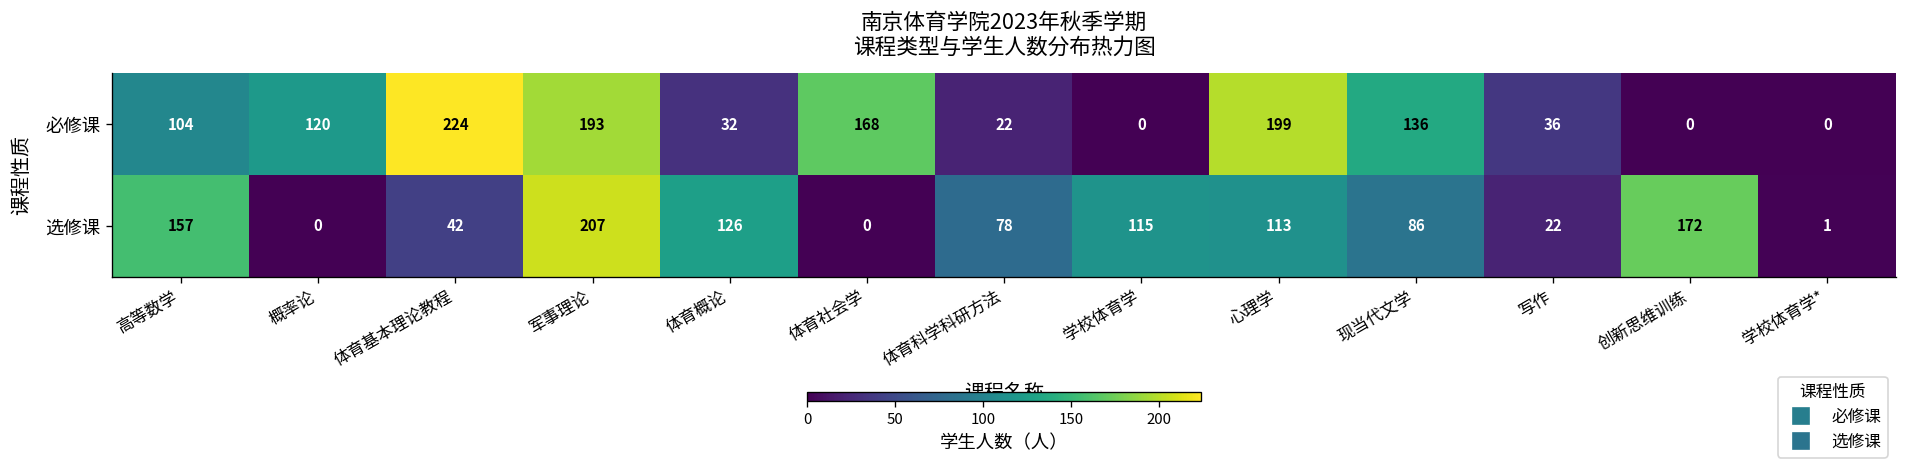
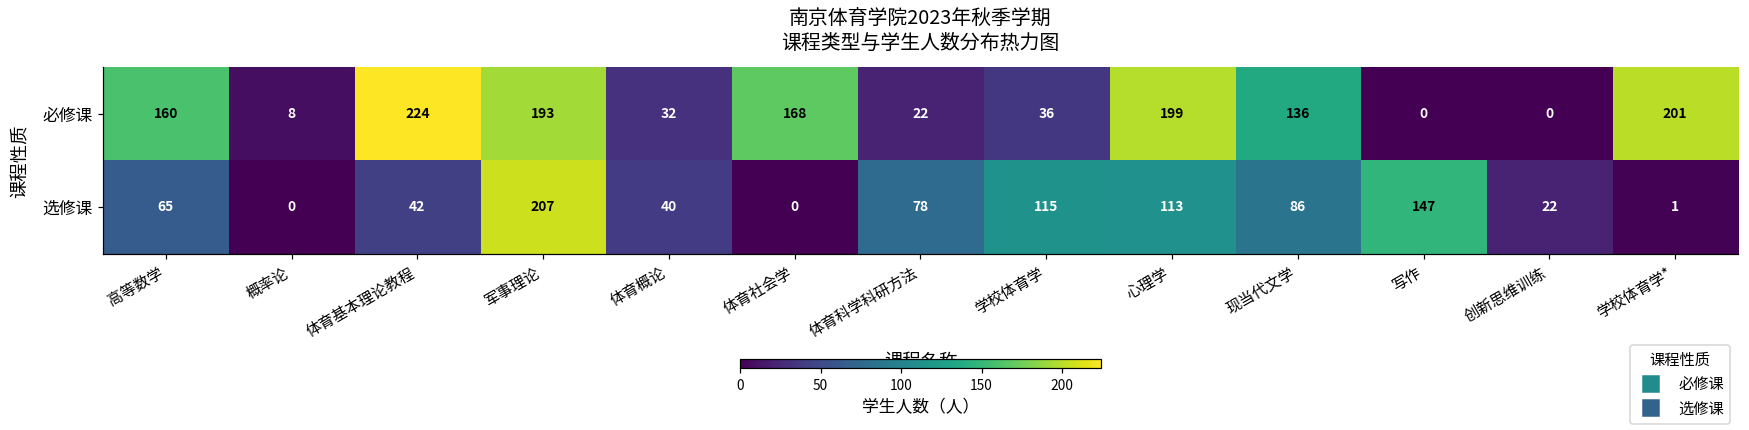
必修课, 高等数学: 104 -> 160
必修课, 概率论: 120 -> 8
必修课, 学校体育学: 0 -> 36
必修课, 写作: 36 -> 0
必修课, 学校体育学*: 0 -> 201
选修课, 高等数学: 157 -> 65
选修课, 体育概论: 126 -> 40
选修课, 写作: 22 -> 147
选修课, 创新思维训练: 172 -> 22
